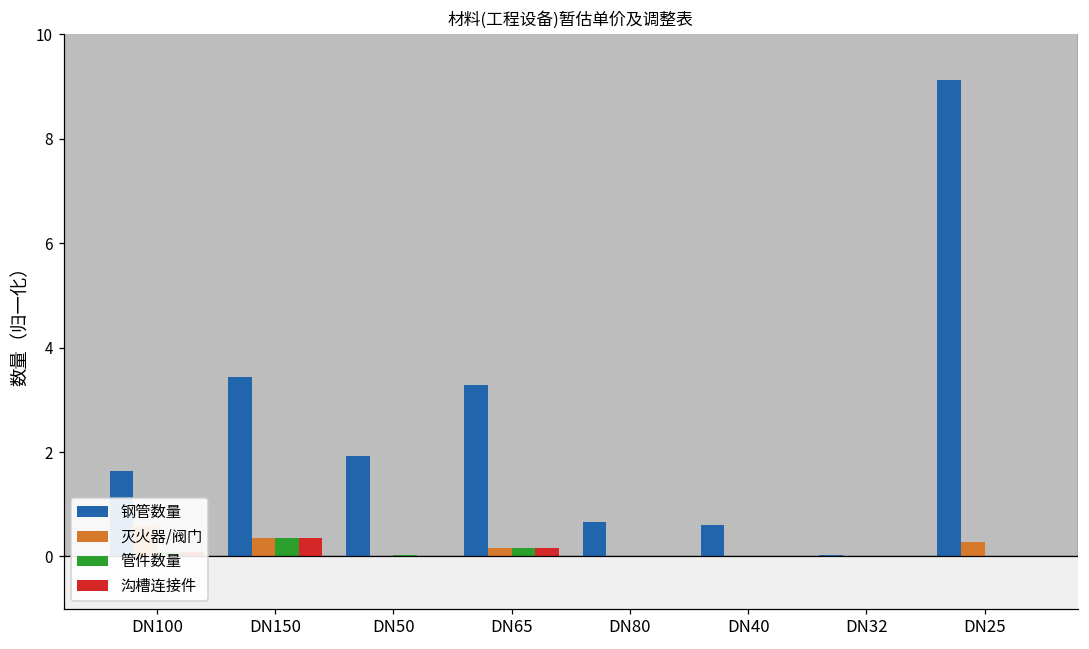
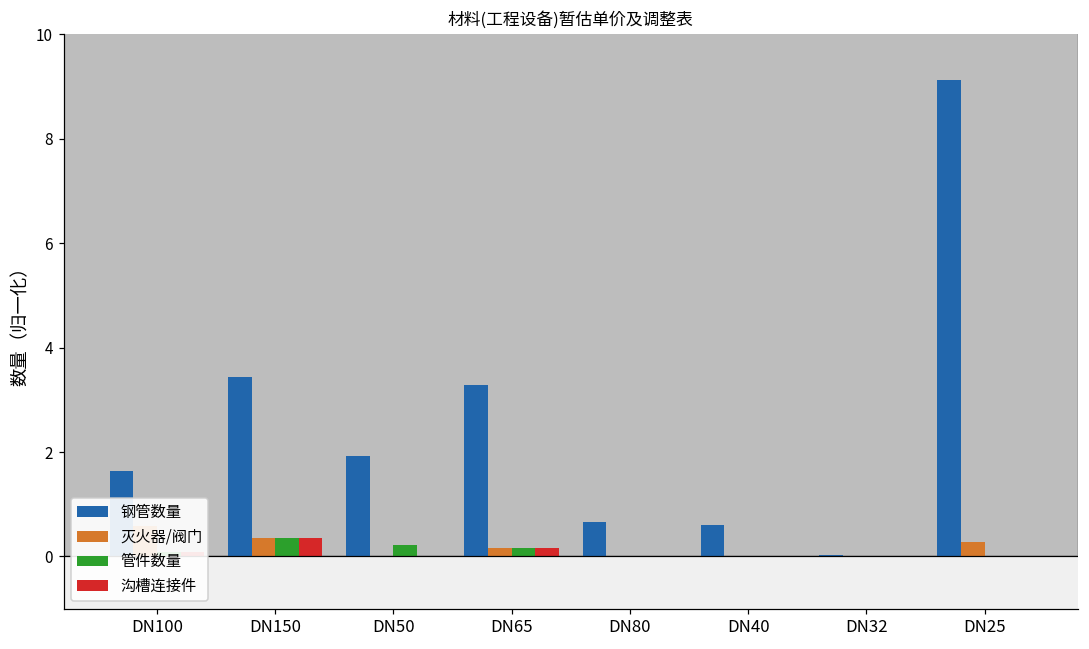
管件数量, DN50: 0.0 -> 0.2
